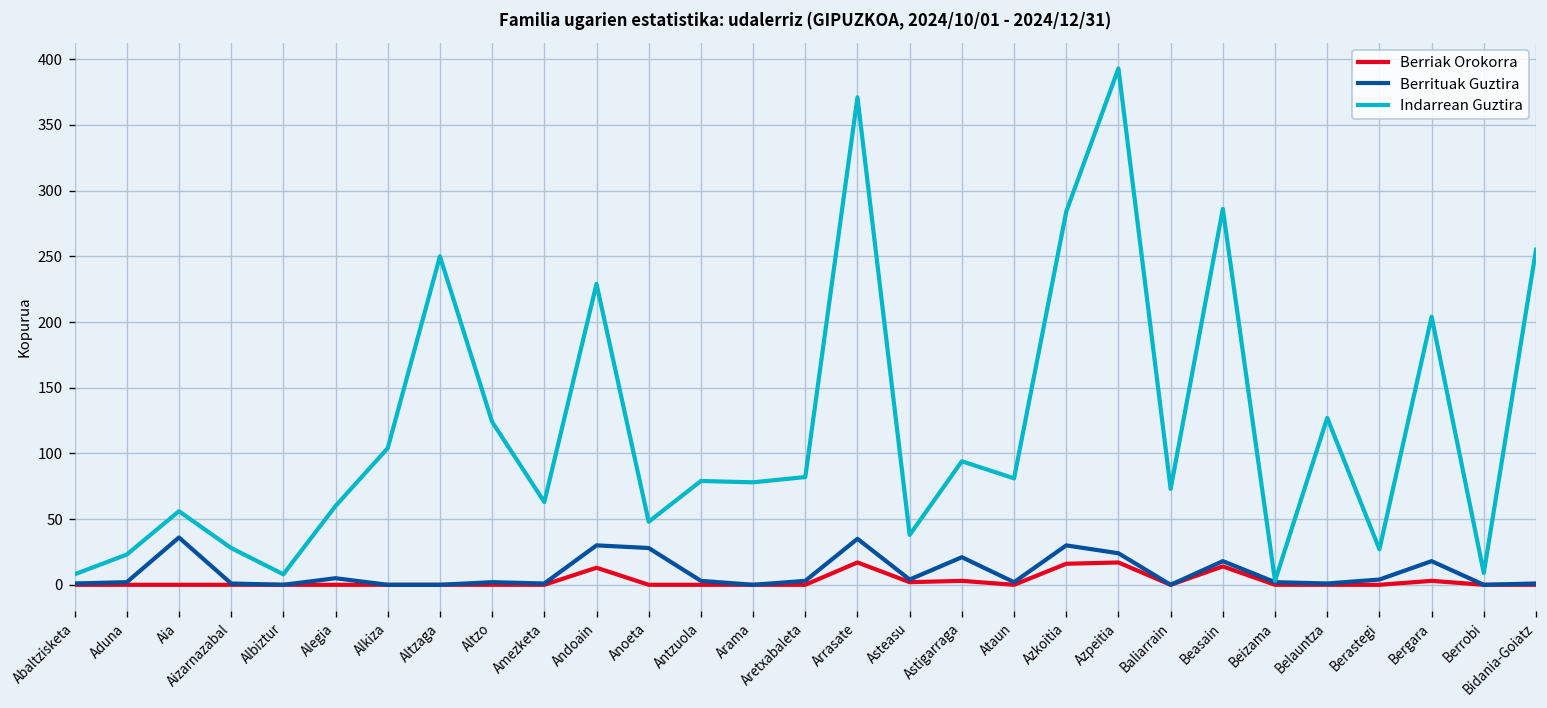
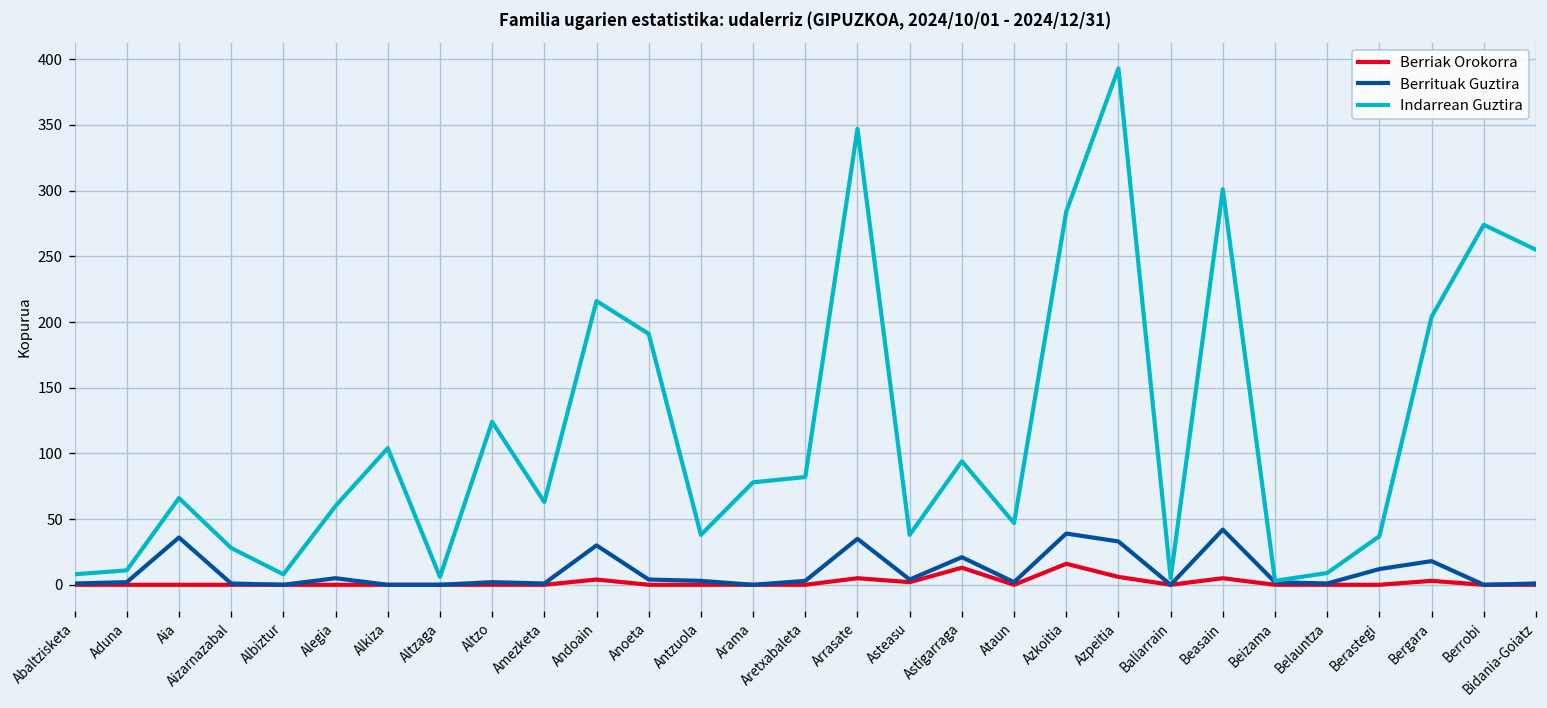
Indarrean Guztira, Aduna: 23 -> 11
Indarrean Guztira, Aia: 56 -> 66
Indarrean Guztira, Altzaga: 250 -> 6
Berriak Orokorra, Andoain: 13 -> 4
Indarrean Guztira, Andoain: 229 -> 216
Berrituak Guztira, Anoeta: 28 -> 4
Indarrean Guztira, Anoeta: 48 -> 191
Indarrean Guztira, Antzuola: 79 -> 38
Berriak Orokorra, Arrasate: 17 -> 5
Indarrean Guztira, Arrasate: 371 -> 347
Berriak Orokorra, Astigarraga: 3 -> 13
Indarrean Guztira, Ataun: 81 -> 47
Berrituak Guztira, Azkoitia: 30 -> 39
Berriak Orokorra, Azpeitia: 17 -> 6
Berrituak Guztira, Azpeitia: 24 -> 33
Indarrean Guztira, Baliarrain: 73 -> 5
Berriak Orokorra, Beasain: 14 -> 5
Berrituak Guztira, Beasain: 18 -> 42
Indarrean Guztira, Beasain: 286 -> 301
Indarrean Guztira, Belauntza: 127 -> 9
Berrituak Guztira, Berastegi: 4 -> 12
Indarrean Guztira, Berastegi: 27 -> 37
Indarrean Guztira, Berrobi: 9 -> 274
